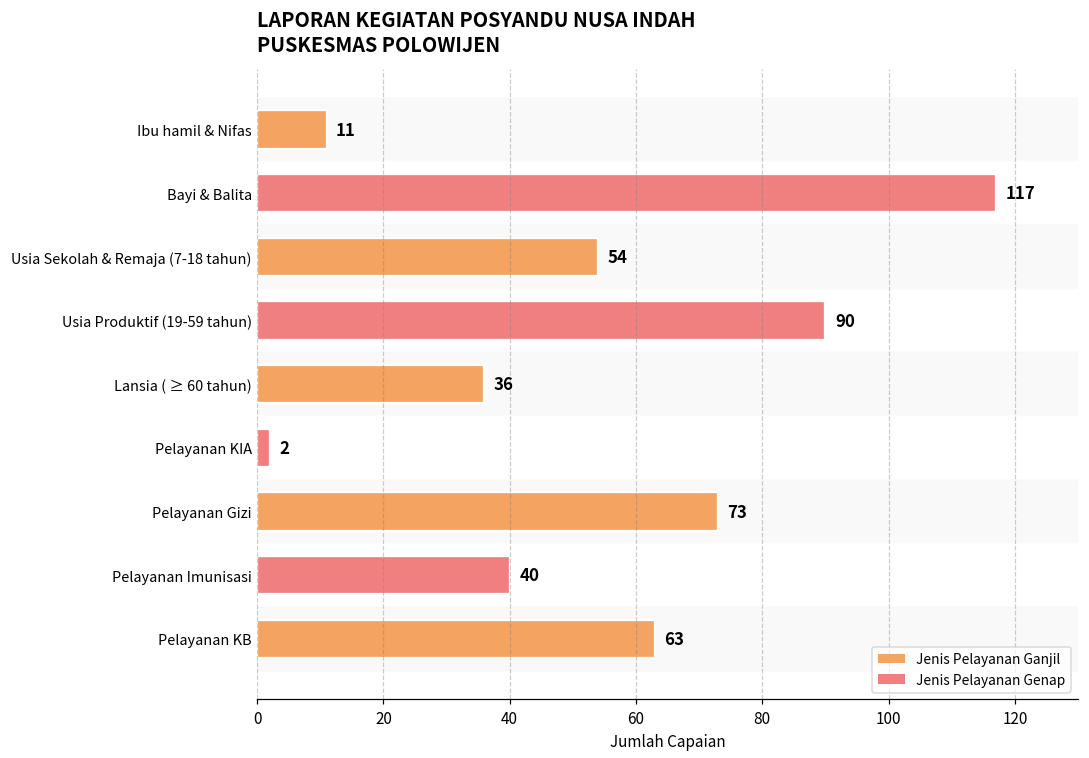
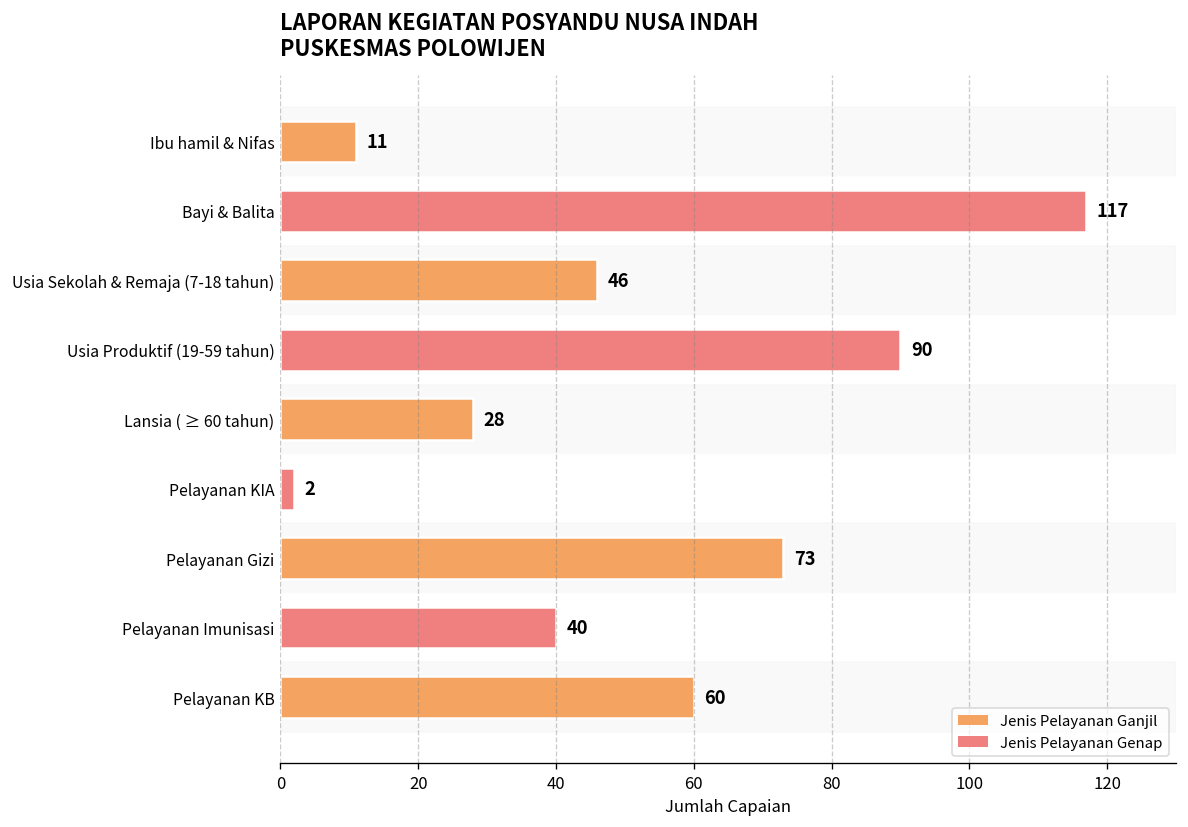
Usia Sekolah & Remaja (7-18 tahun): 54 -> 46
Lansia ( ≥ 60 tahun): 36 -> 28
Pelayanan KB: 63 -> 60
